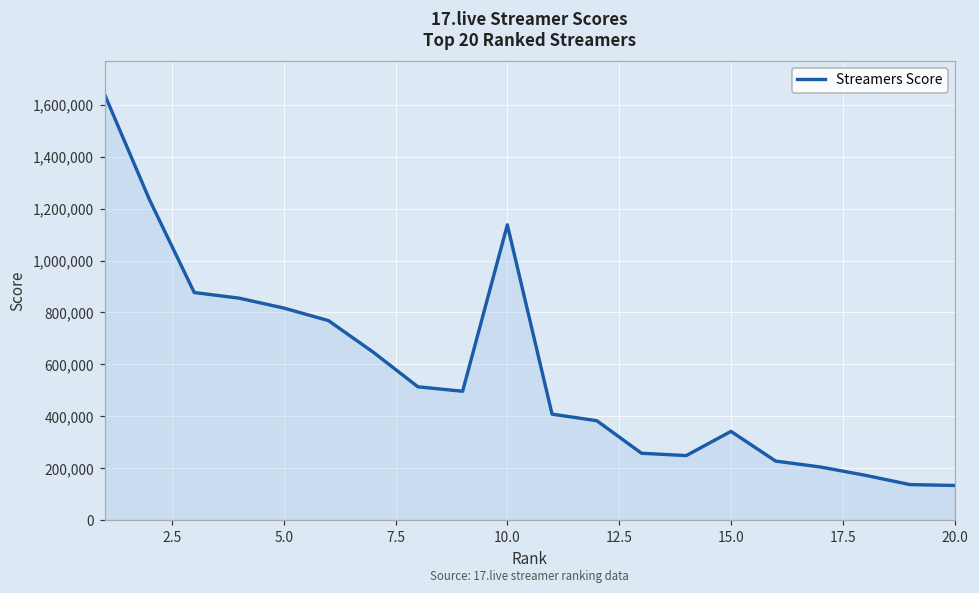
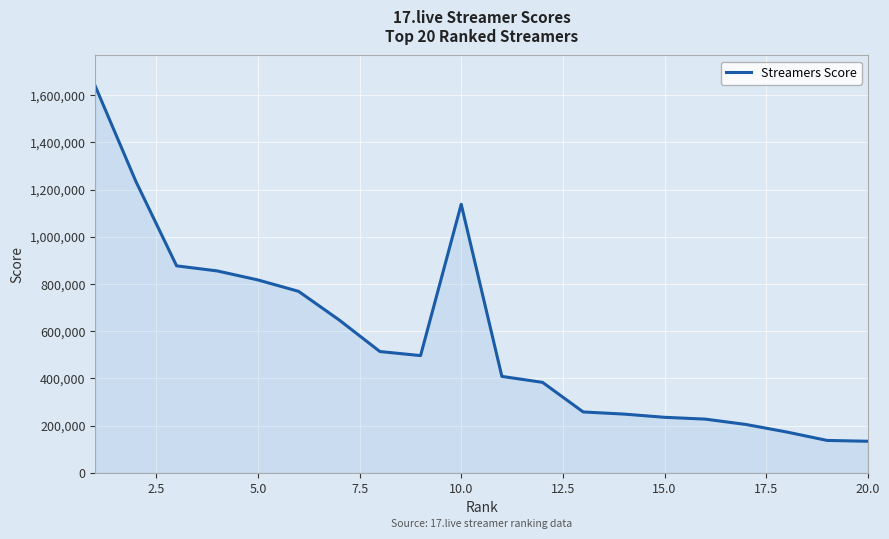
15.0: 340,000 -> 230,000
